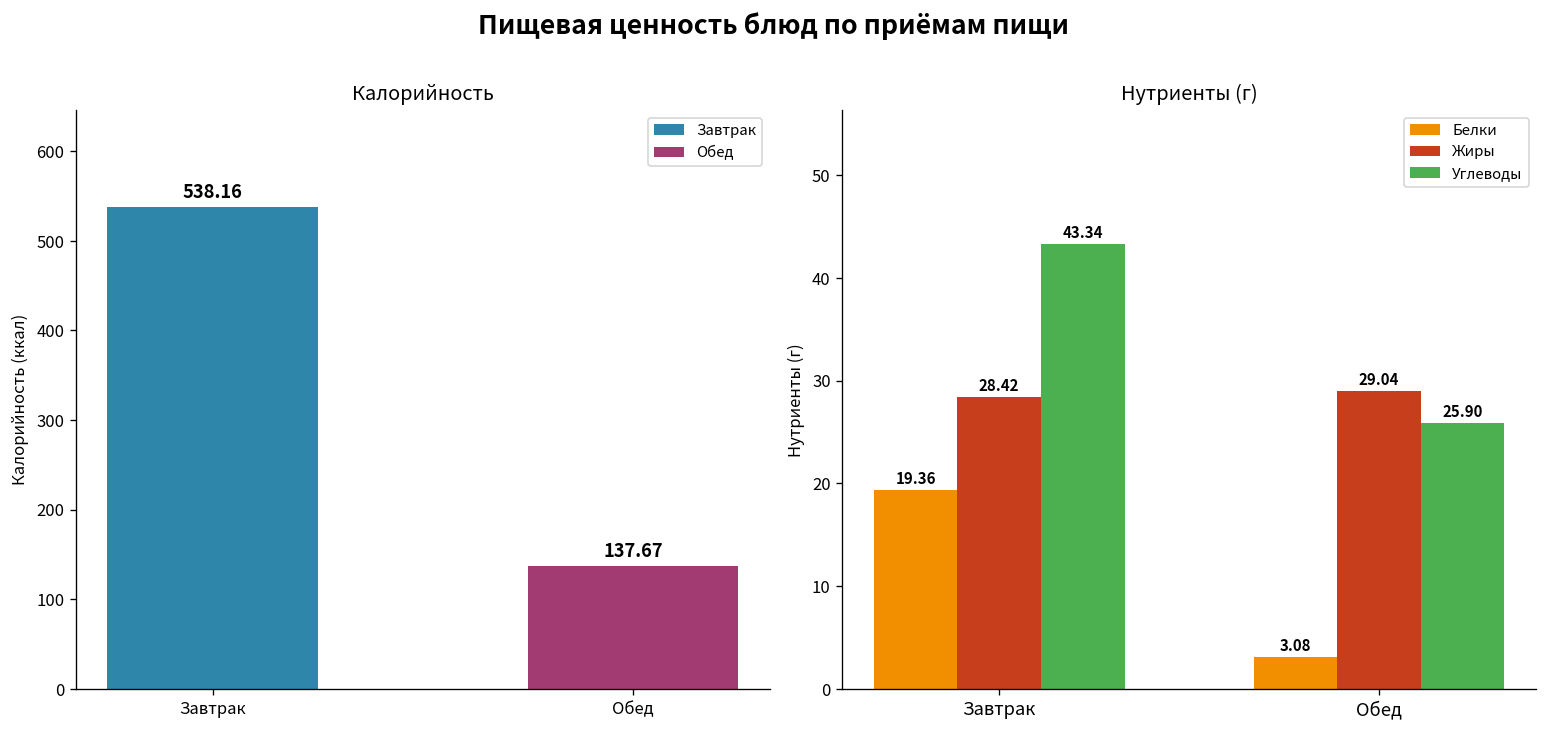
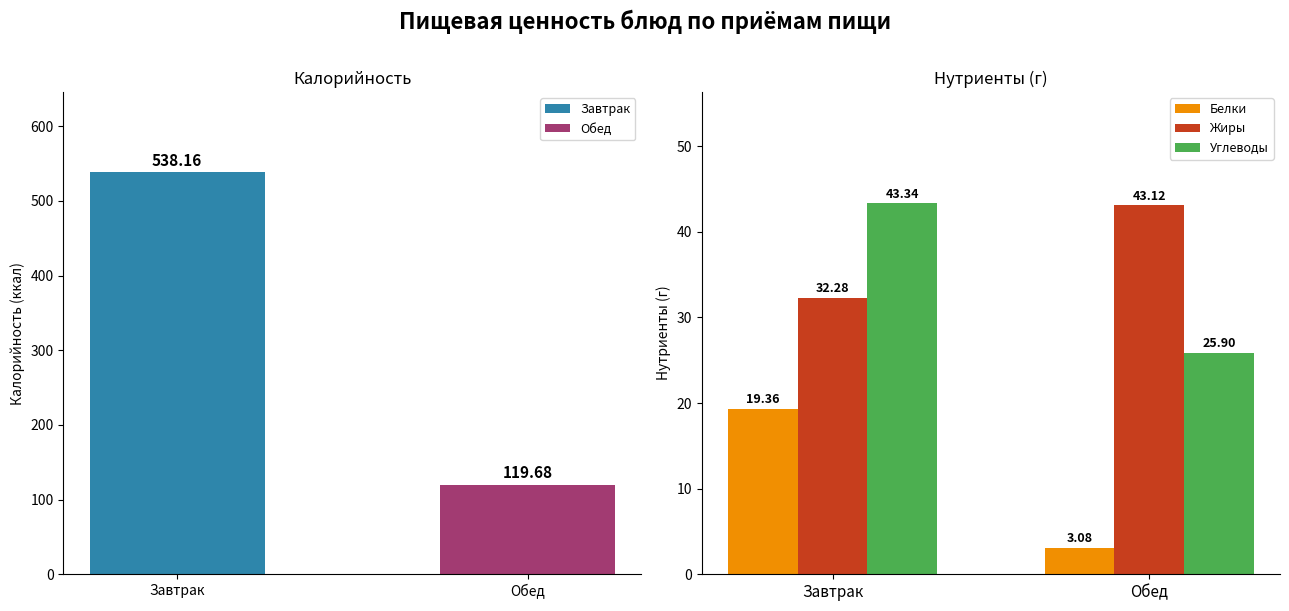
Калорийность, Обед: 137.67 -> 119.68
Нутриенты (г), Жиры, Завтрак: 28.42 -> 32.28
Нутриенты (г), Жиры, Обед: 29.04 -> 43.12
